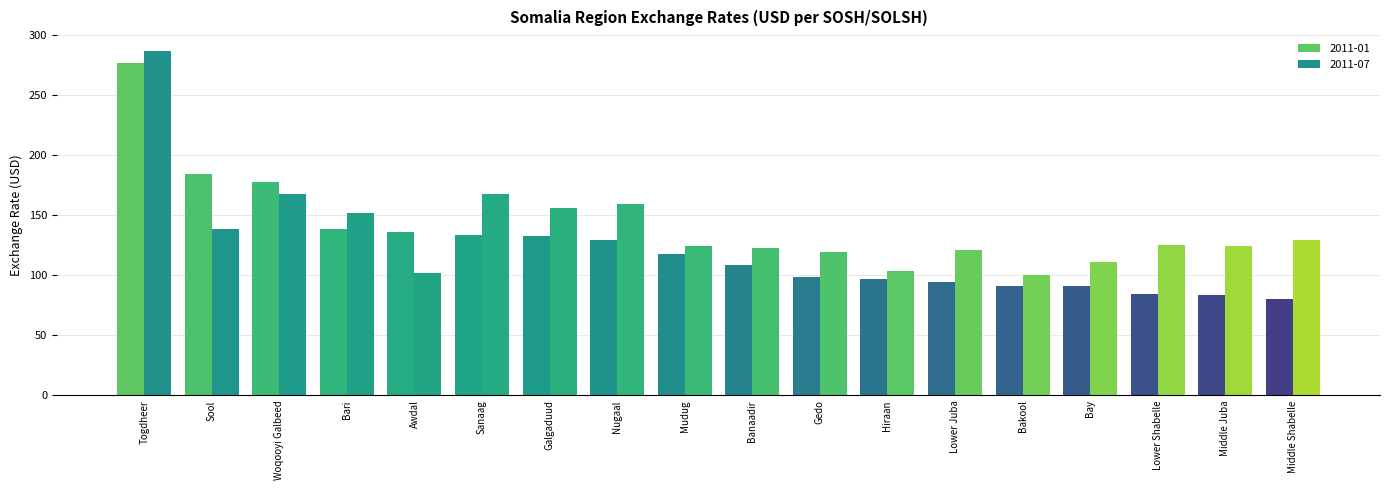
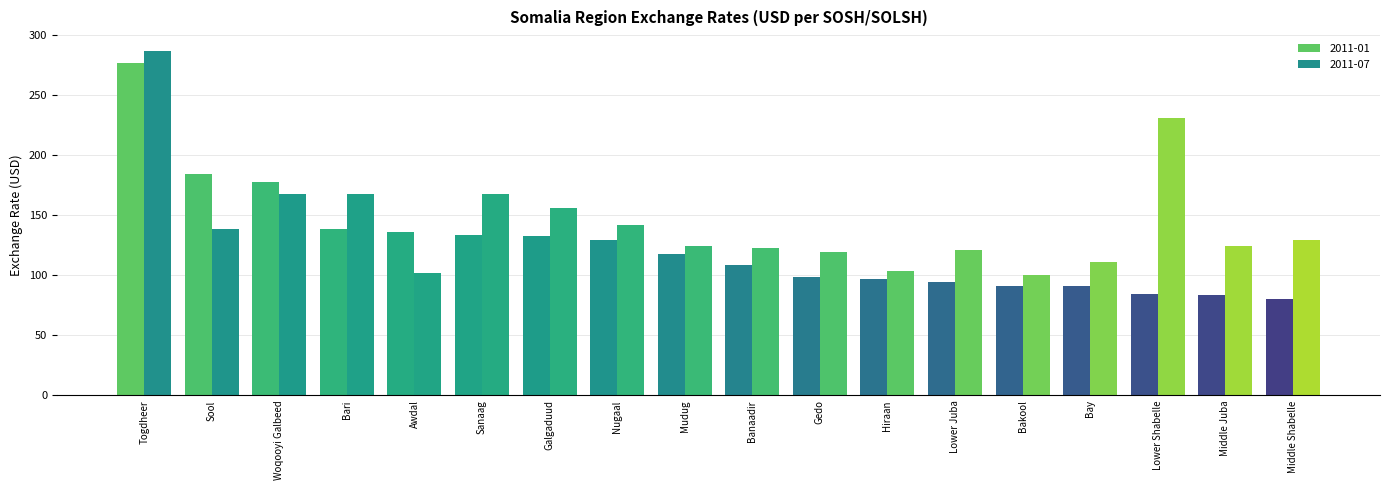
2011-07, Bari: 152 -> 168
2011-07, Nugaal: 159 -> 142
2011-07, Lower Shabelle: 125 -> 231
